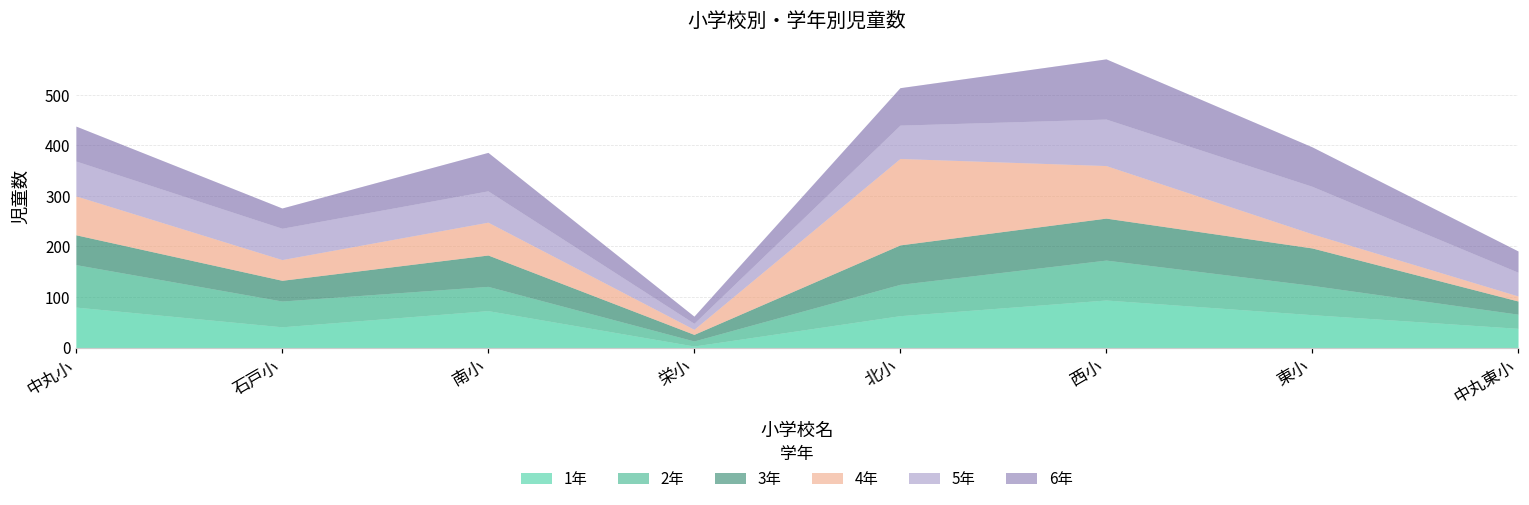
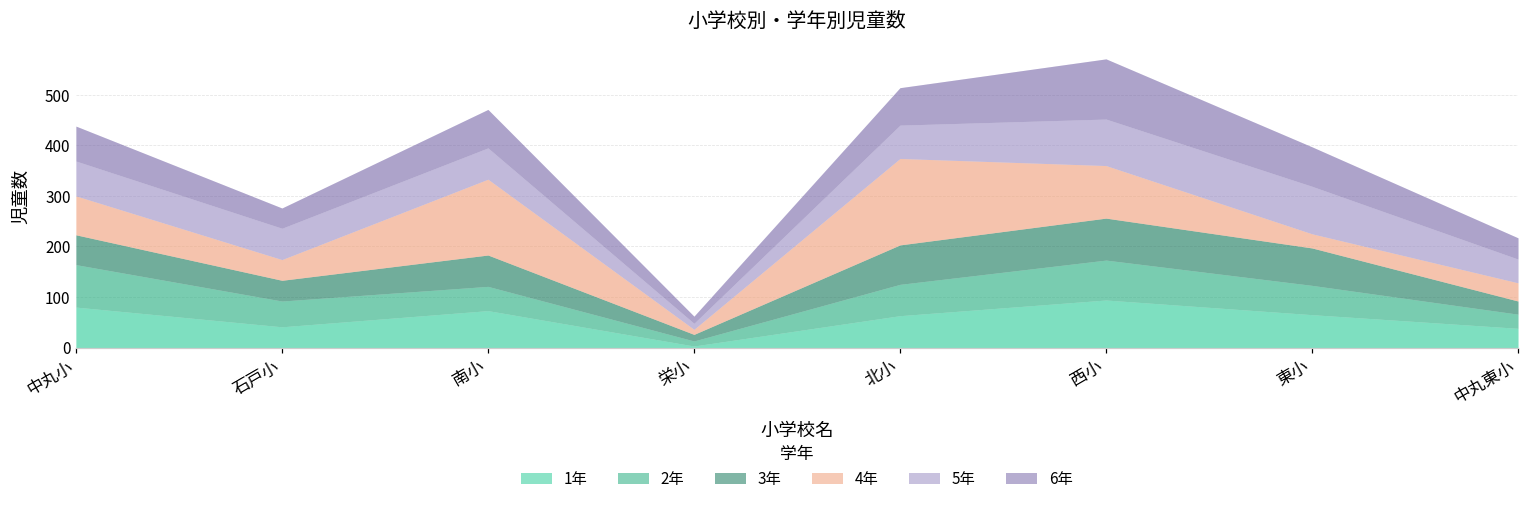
4年, 南小: 70 -> 150
4年, 中丸東小: 10 -> 40
